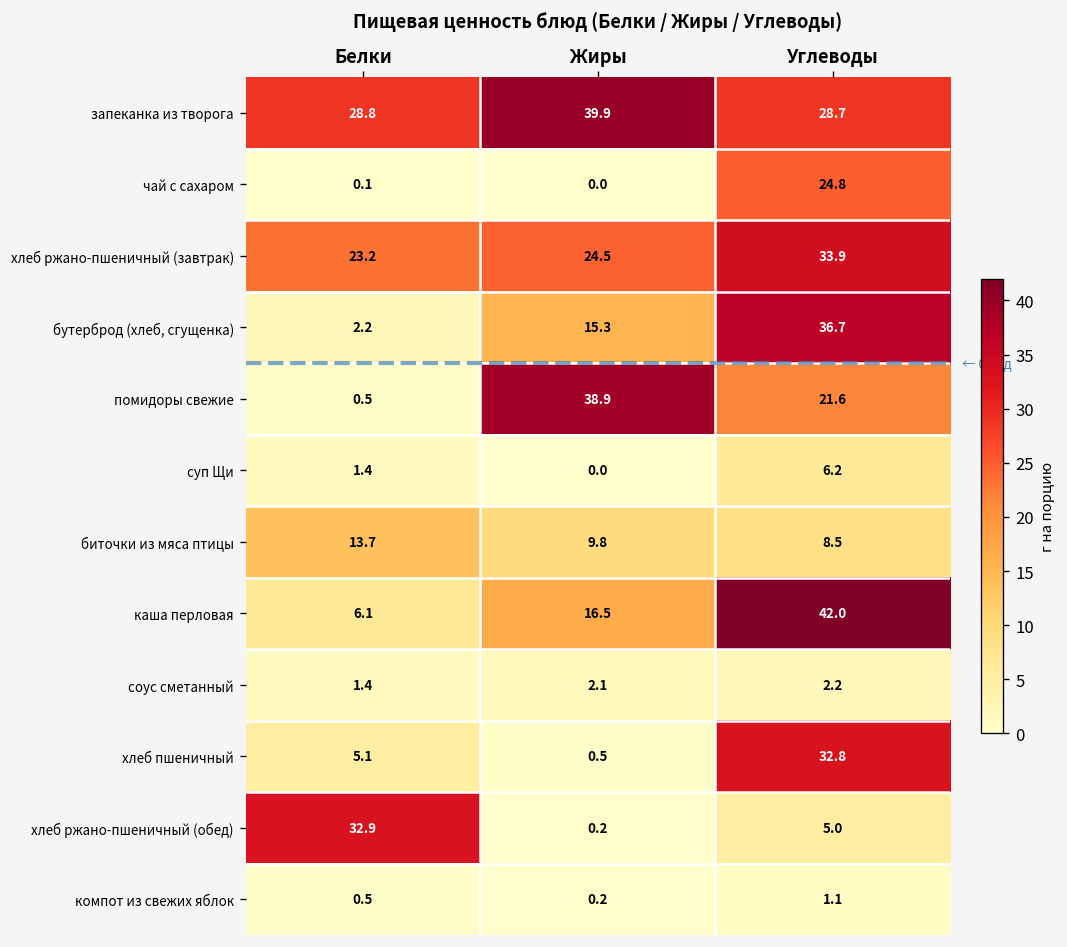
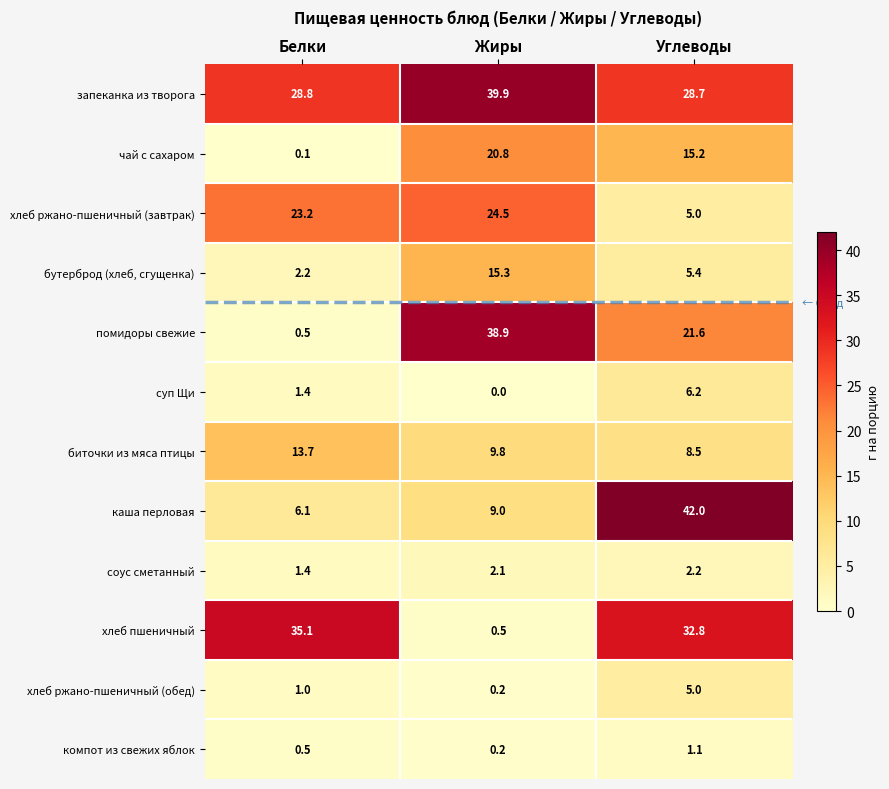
чай с сахаром, Жиры: 0.0 -> 20.8
чай с сахаром, Углеводы: 24.8 -> 15.2
хлеб ржано-пшеничный (завтрак), Углеводы: 33.9 -> 5.0
бутерброд (хлеб, сгущенка), Углеводы: 36.7 -> 5.4
каша перловая, Жиры: 16.5 -> 9.0
хлеб пшеничный, Белки: 5.1 -> 35.1
хлеб ржано-пшеничный (обед), Белки: 32.9 -> 1.0
